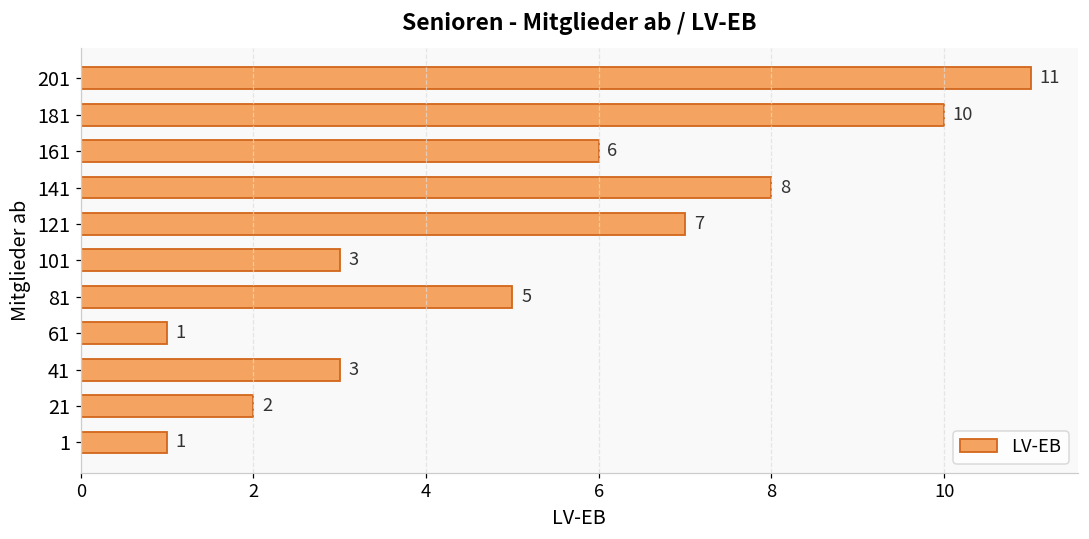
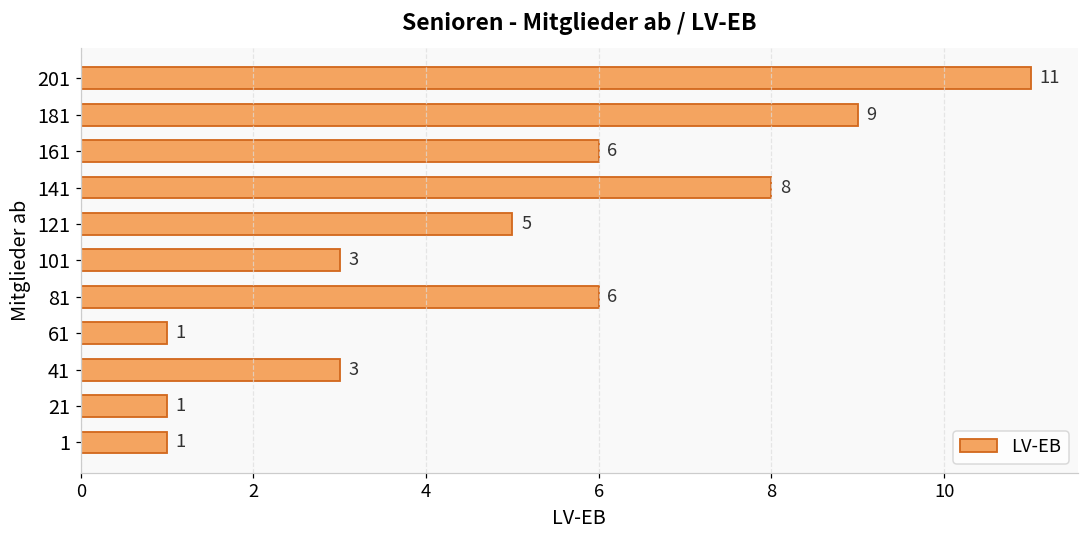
181: 10 -> 9
121: 7 -> 5
81: 5 -> 6
21: 2 -> 1
